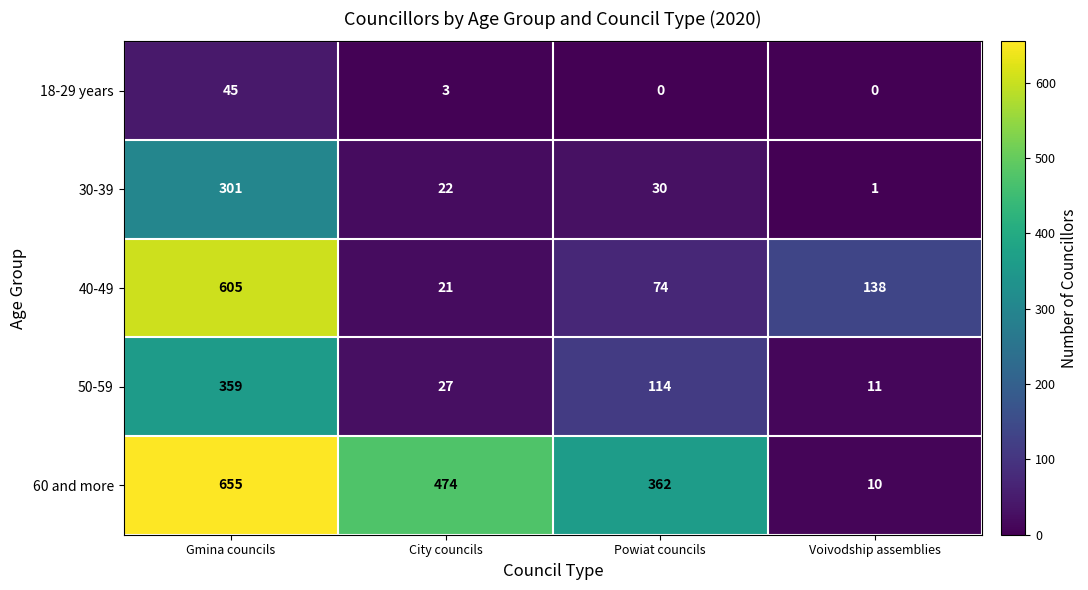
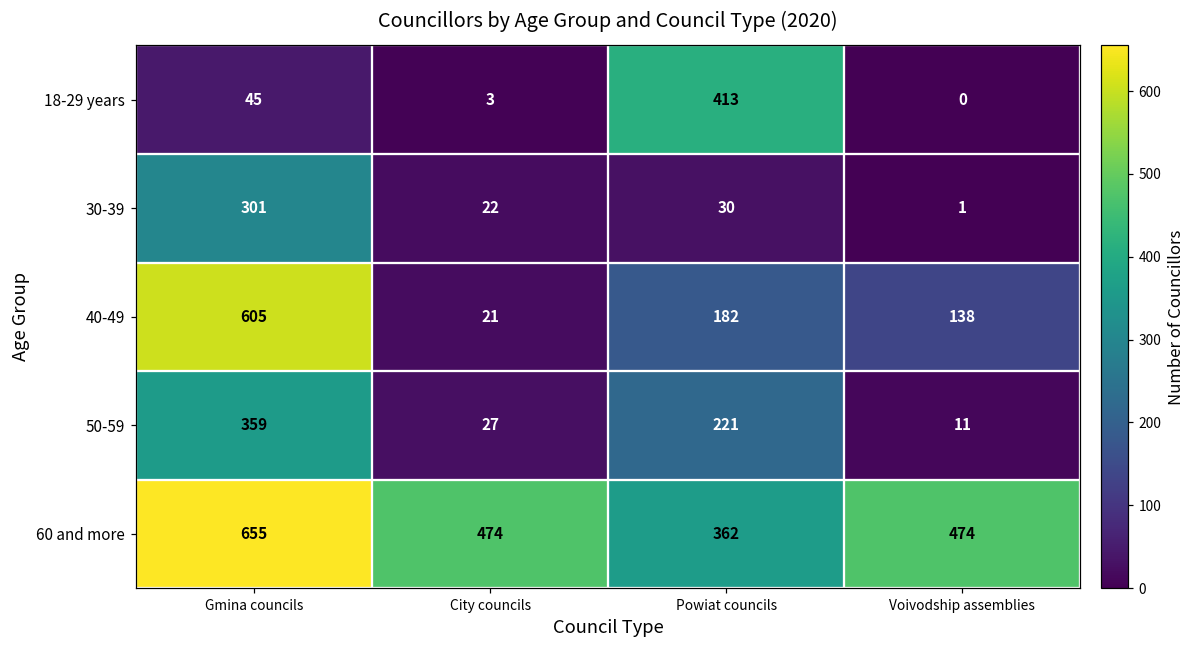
18-29 years, Powiat councils: 0 -> 413
40-49, Powiat councils: 74 -> 182
50-59, Powiat councils: 114 -> 221
60 and more, Voivodship assemblies: 10 -> 474
